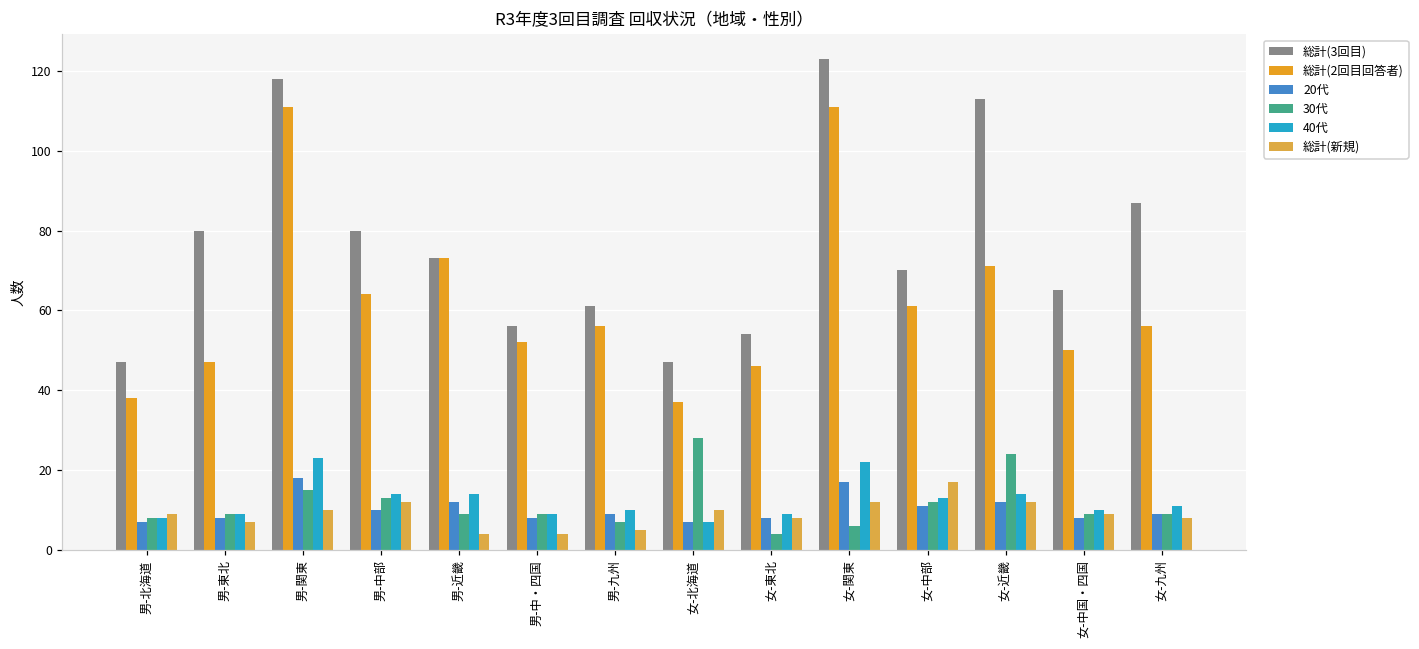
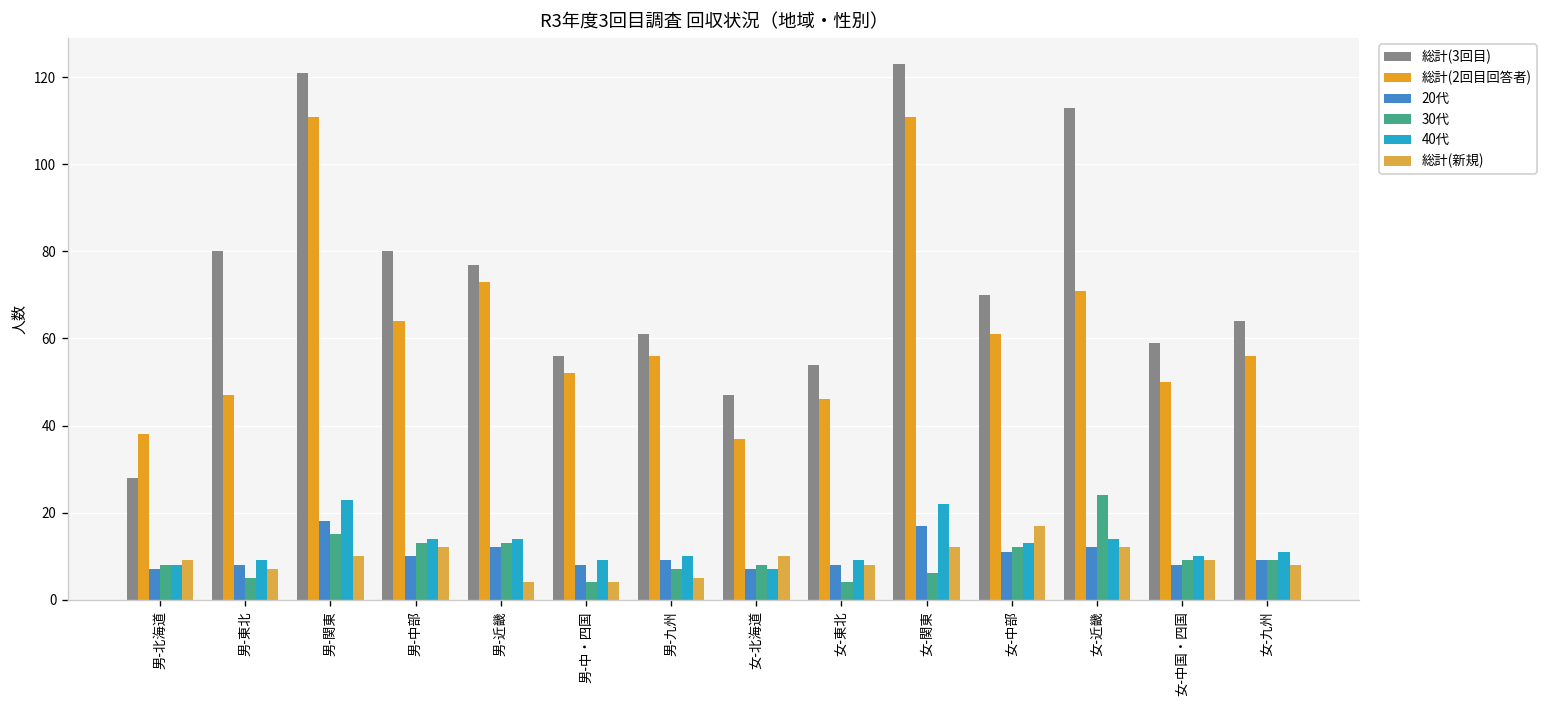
総計(3回目), 男-北海道: 47 -> 28
30代, 男-東北: 9 -> 5
総計(3回目), 男-関東: 118 -> 121
総計(3回目), 男-近畿: 73 -> 77
30代, 男-近畿: 9 -> 13
30代, 男-中・四国: 9 -> 4
30代, 女-北海道: 28 -> 8
総計(3回目), 女-中国・四国: 65 -> 59
総計(3回目), 女-九州: 87 -> 64
